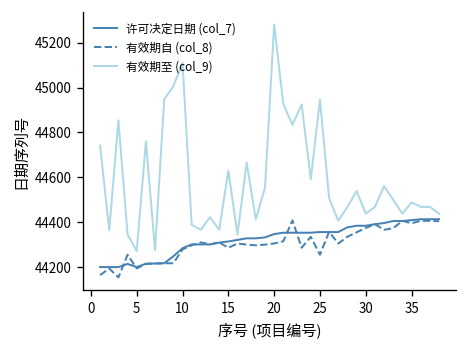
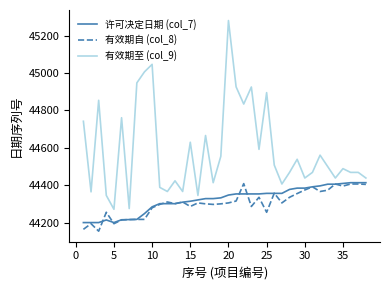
有效期至 (col_9), 10: 45110 -> 45050
有效期至 (col_9), 25: 44950 -> 44900
